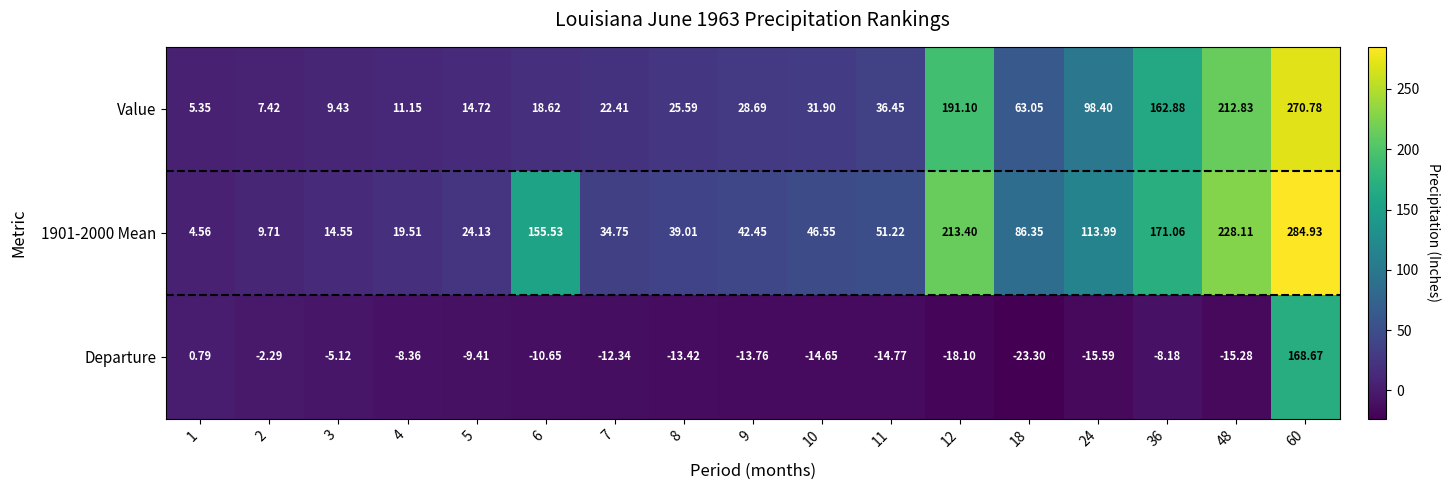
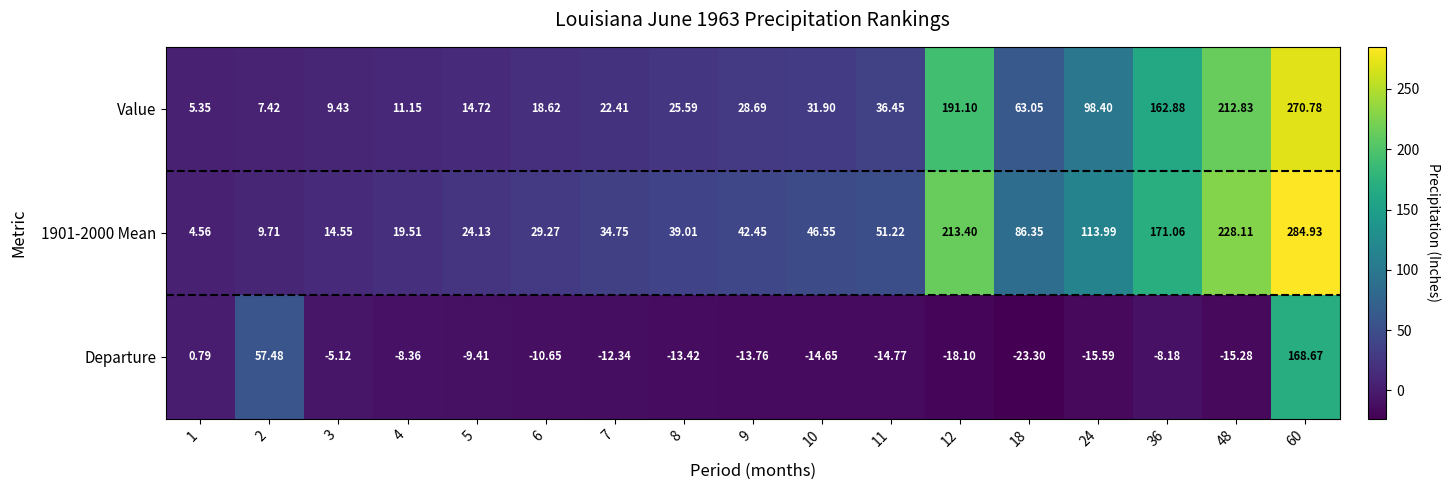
1901-2000 Mean, 6: 155.53 -> 29.27
Departure, 2: -2.29 -> 57.48
